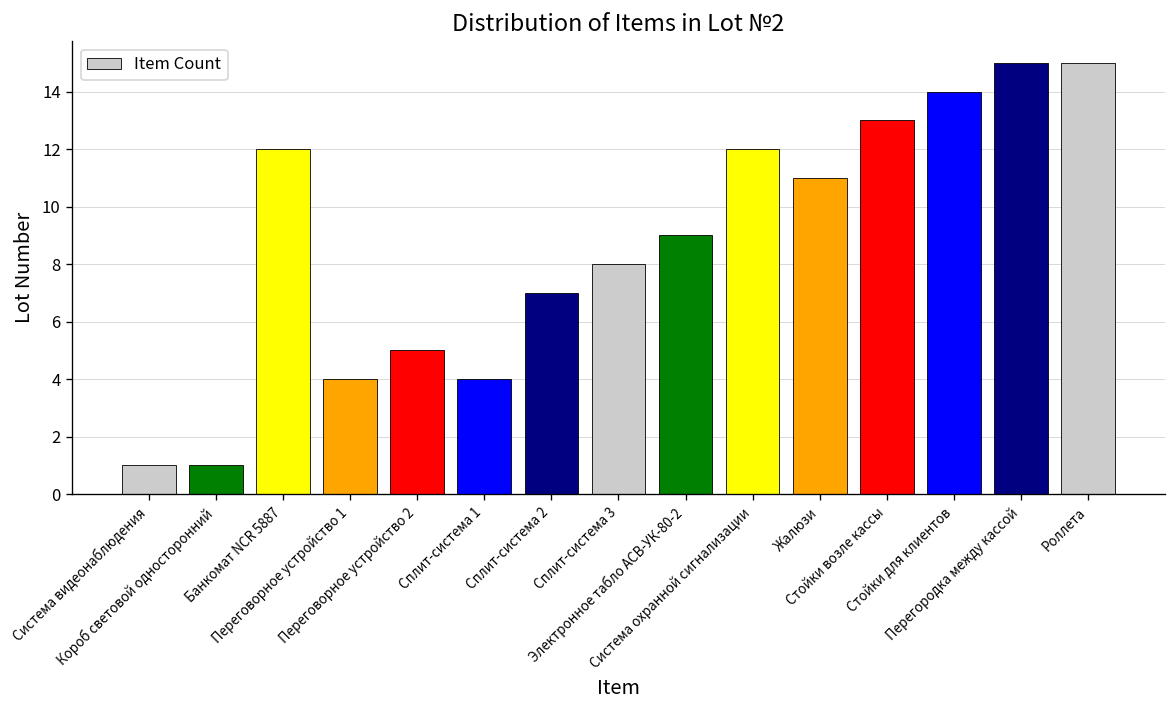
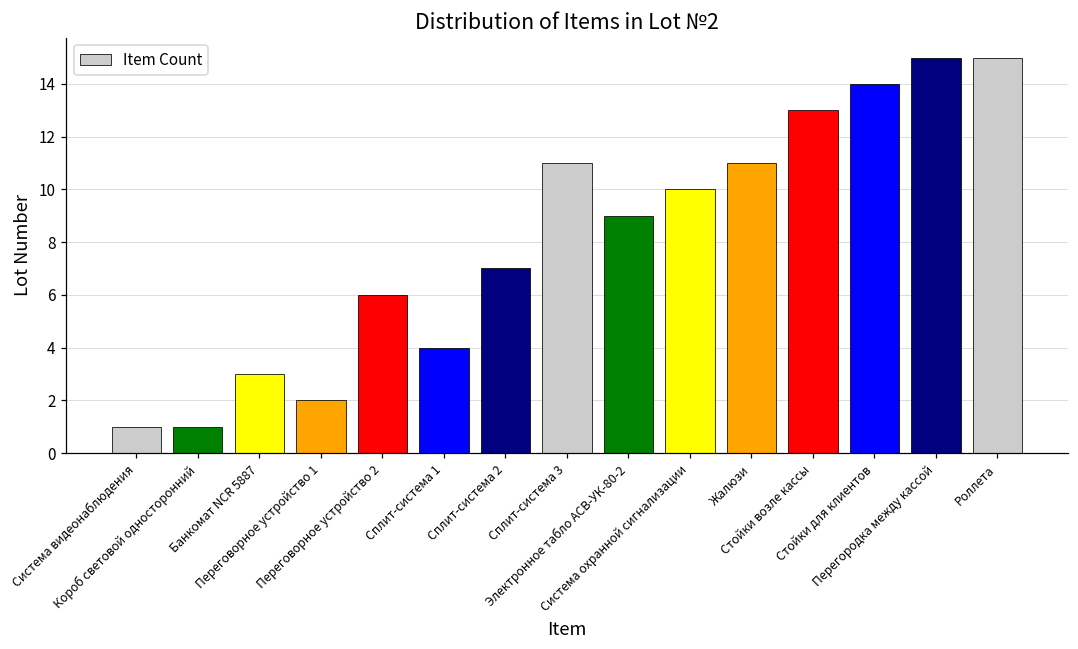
Банкомат NCR 5887: 12 -> 3
Переговорное устройство 1: 4 -> 2
Переговорное устройство 2: 5 -> 6
Сплит-система 3: 8 -> 11
Система охранной сигнализации: 12 -> 10
